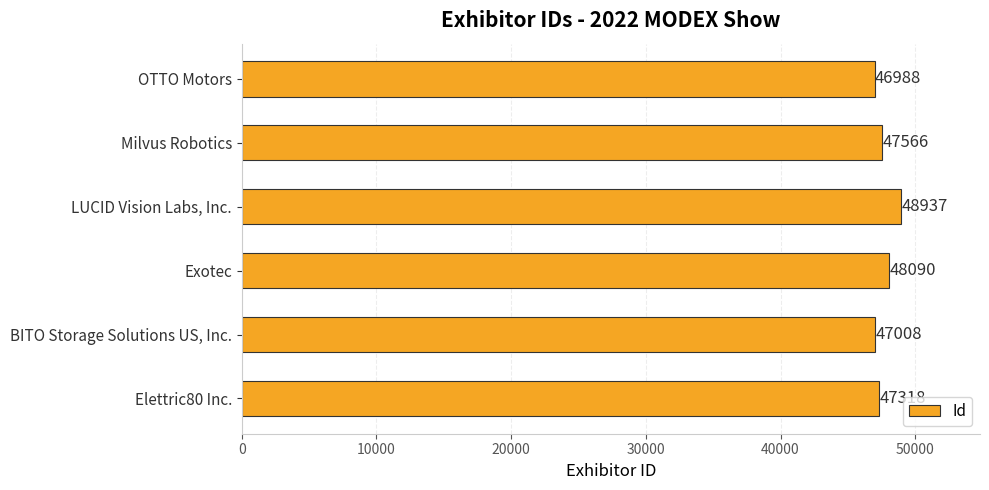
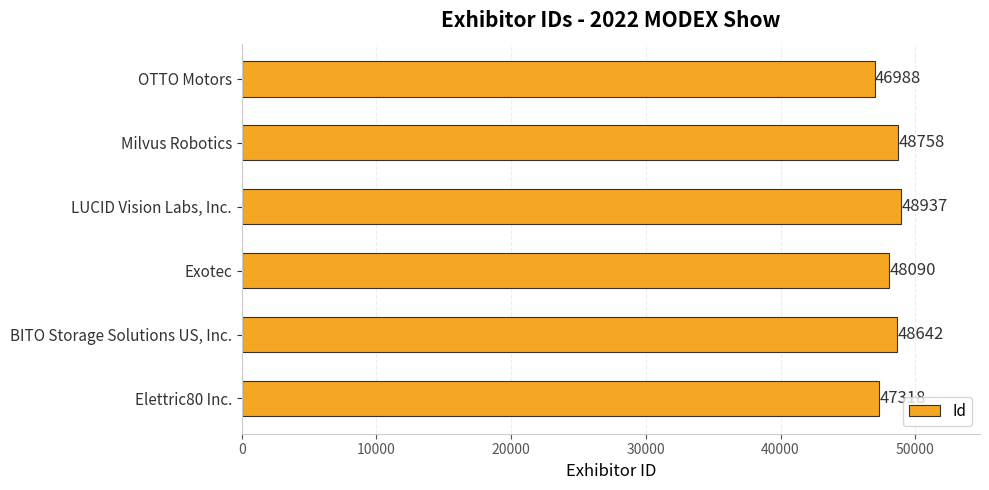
Milvus Robotics: 47566 -> 48758
BITO Storage Solutions US, Inc.: 47008 -> 48642
